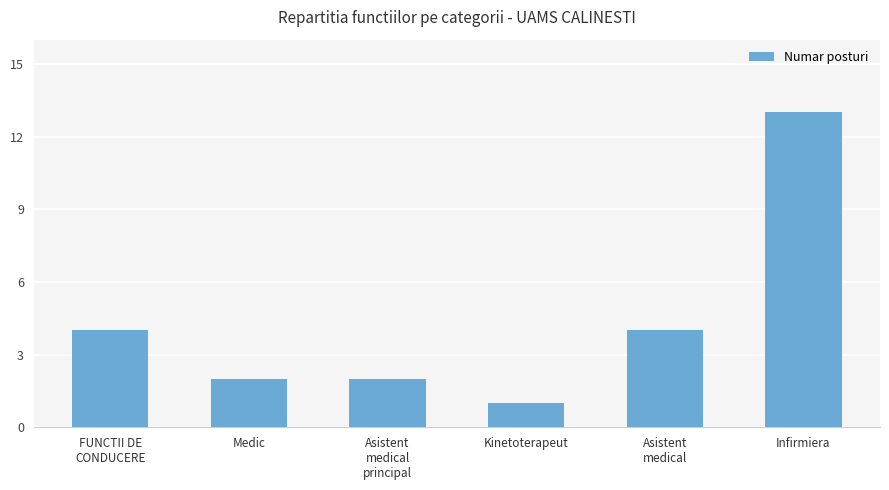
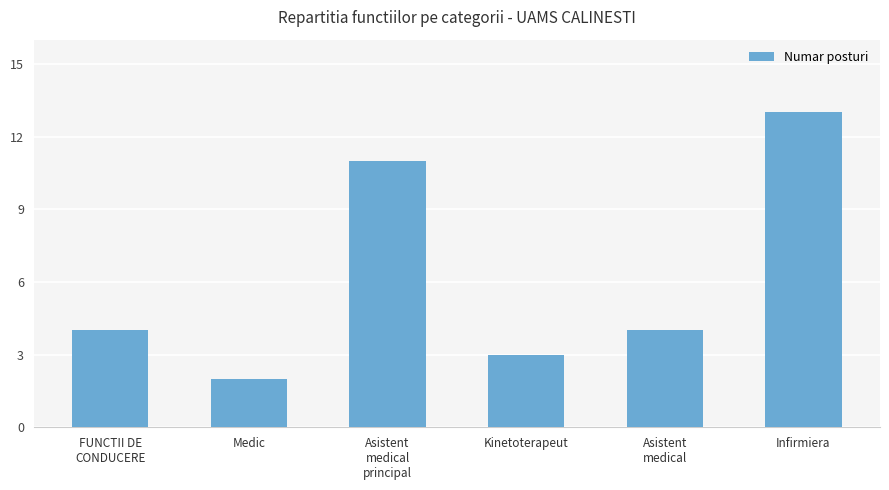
Asistent medical principal: 2 -> 11
Kinetoterapeut: 1 -> 3
